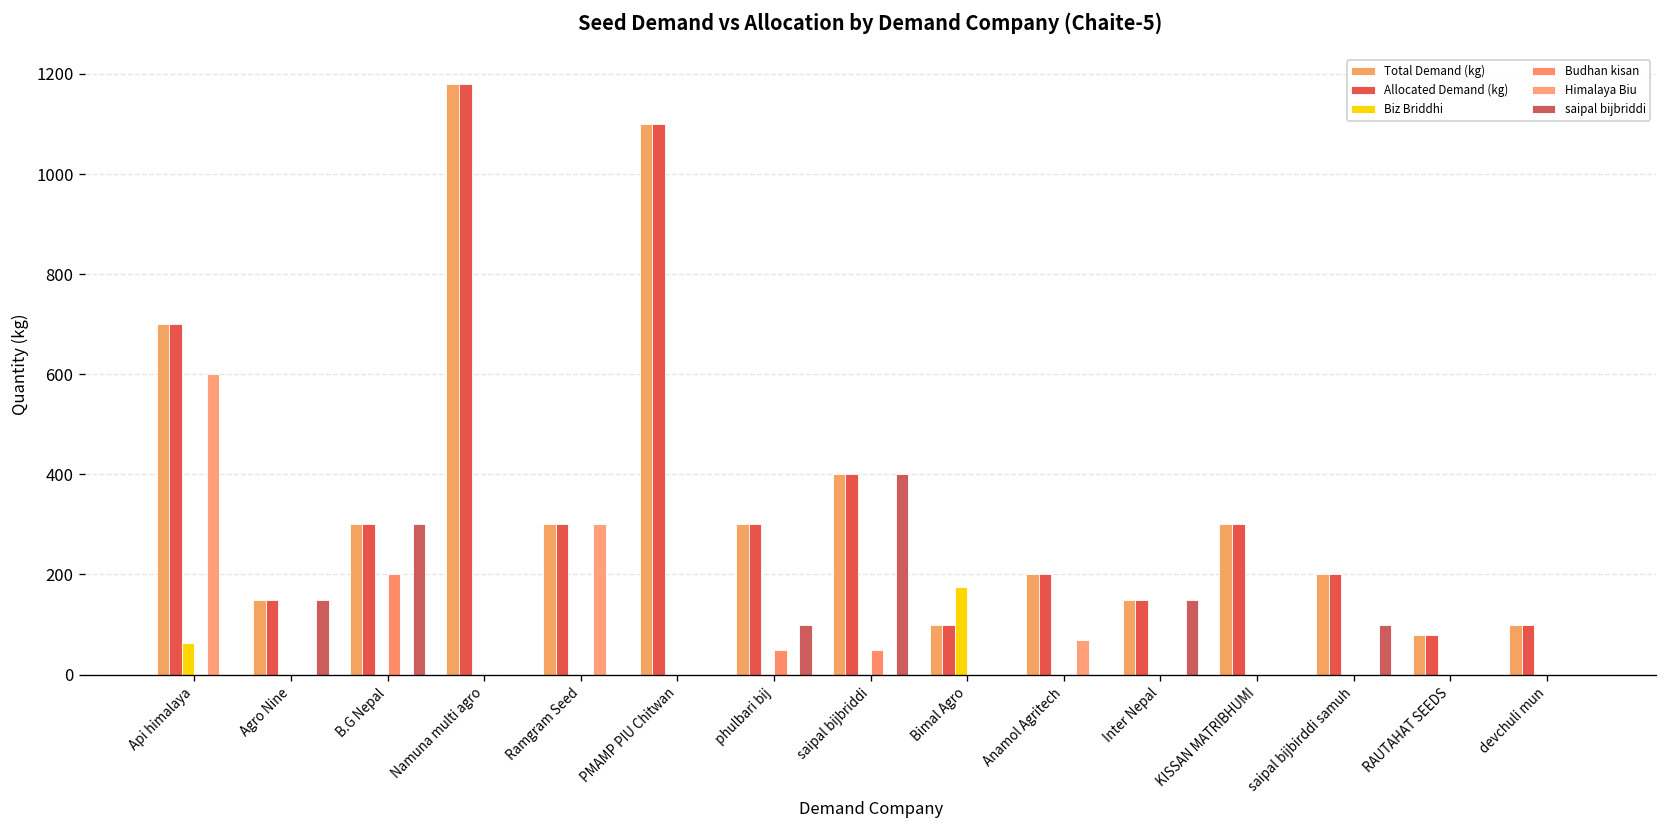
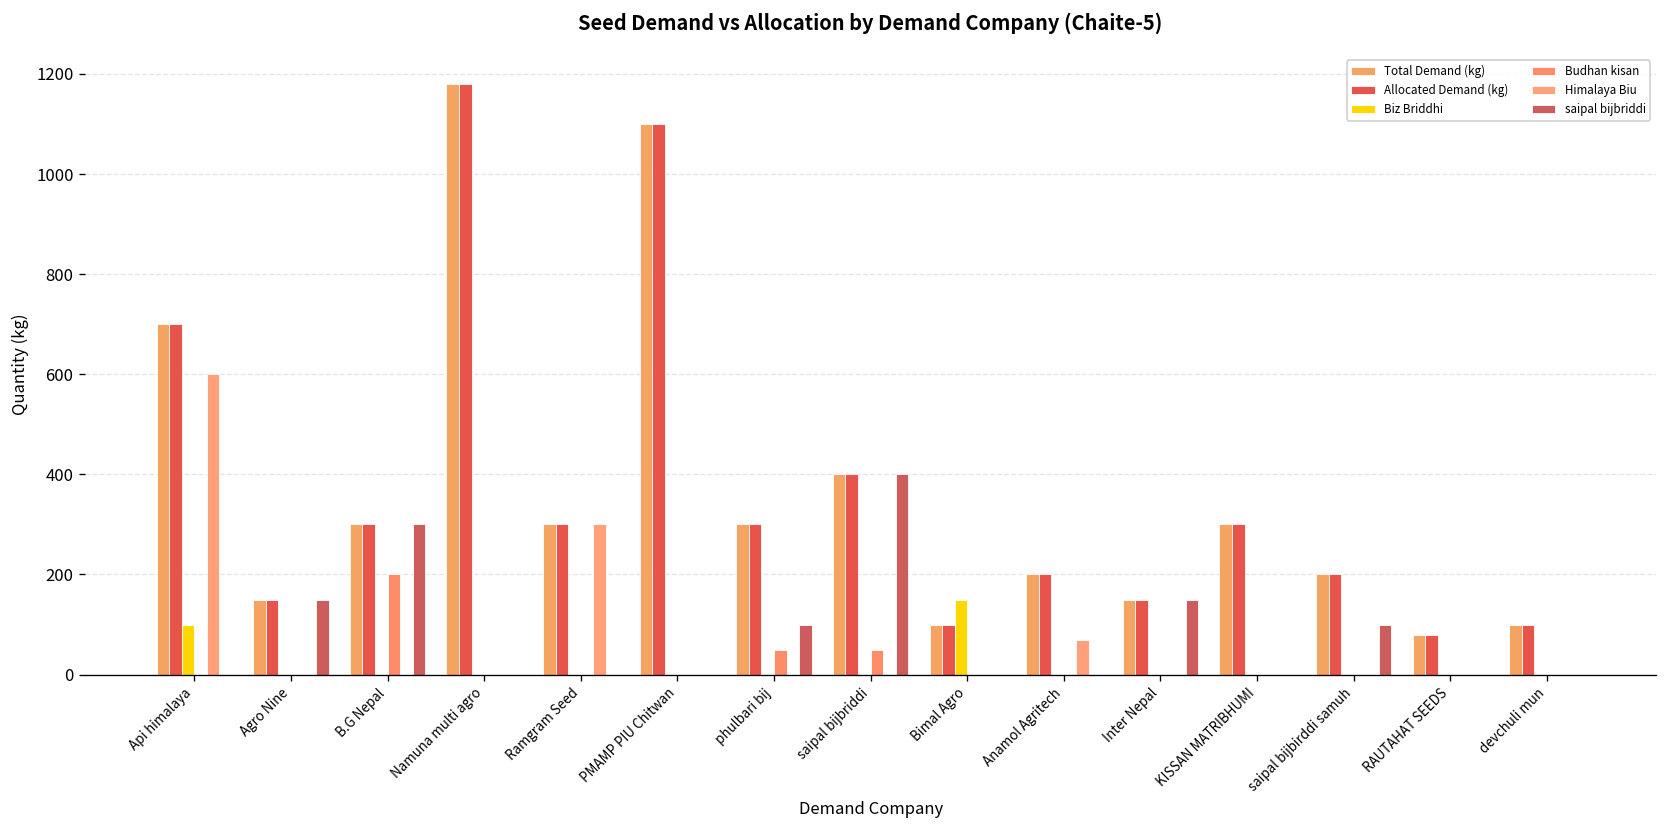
Biz Briddhi, Api himalaya: 60 -> 100
Biz Briddhi, Bimal Agro: 180 -> 150
